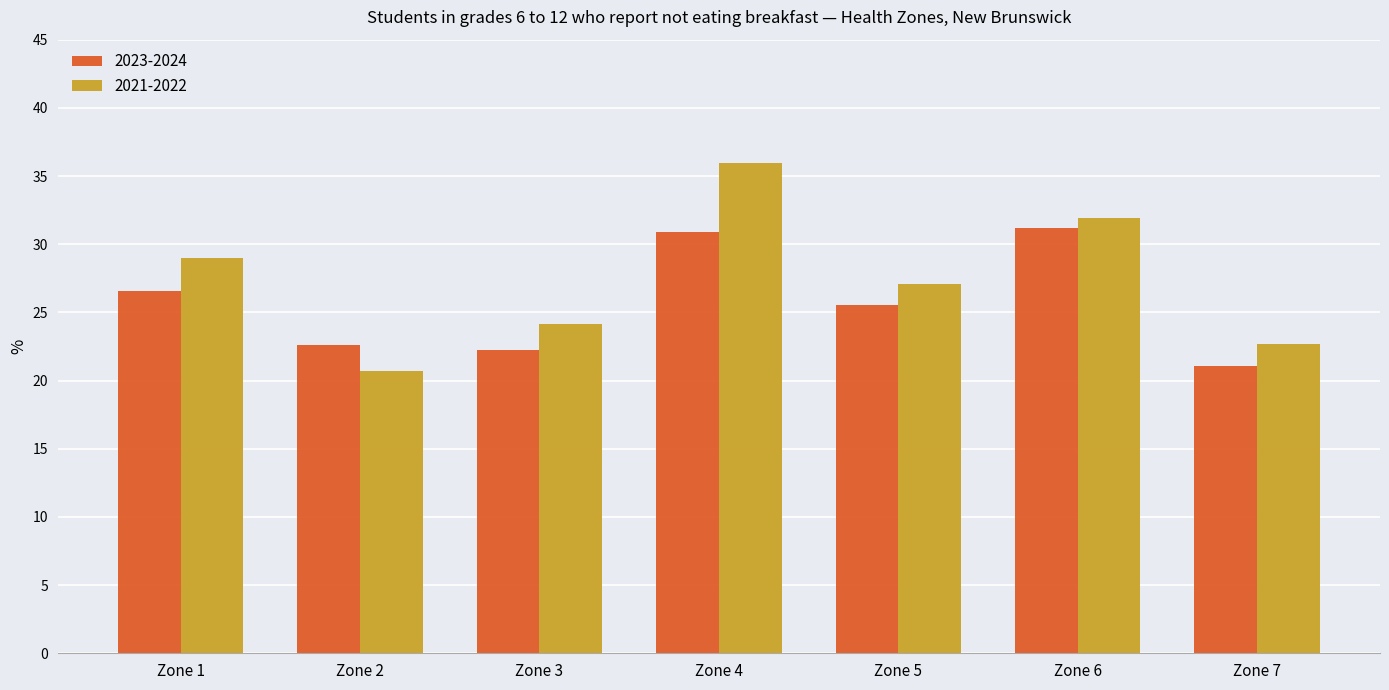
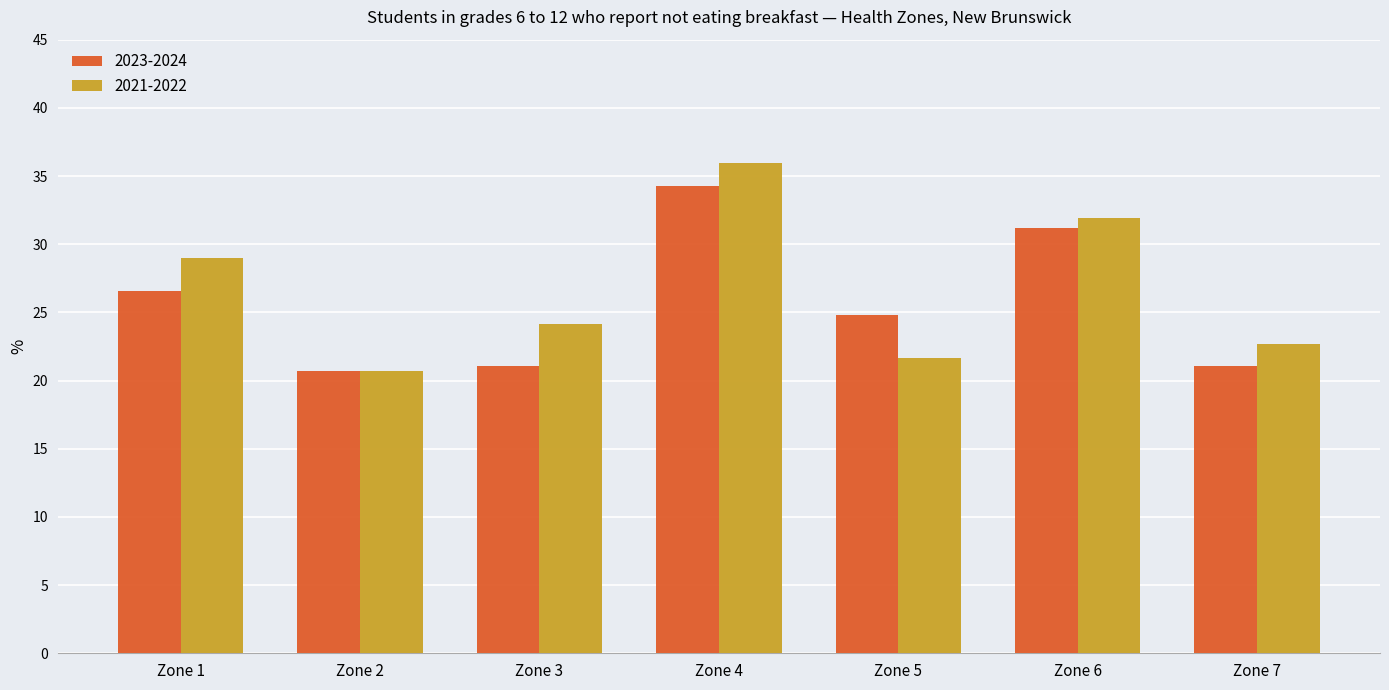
2023-2024, Zone 2: 22.6 -> 20.7
2023-2024, Zone 3: 22.2 -> 21.1
2023-2024, Zone 4: 30.9 -> 34.2
2023-2024, Zone 5: 25.6 -> 24.8
2021-2022, Zone 5: 27.1 -> 21.7
